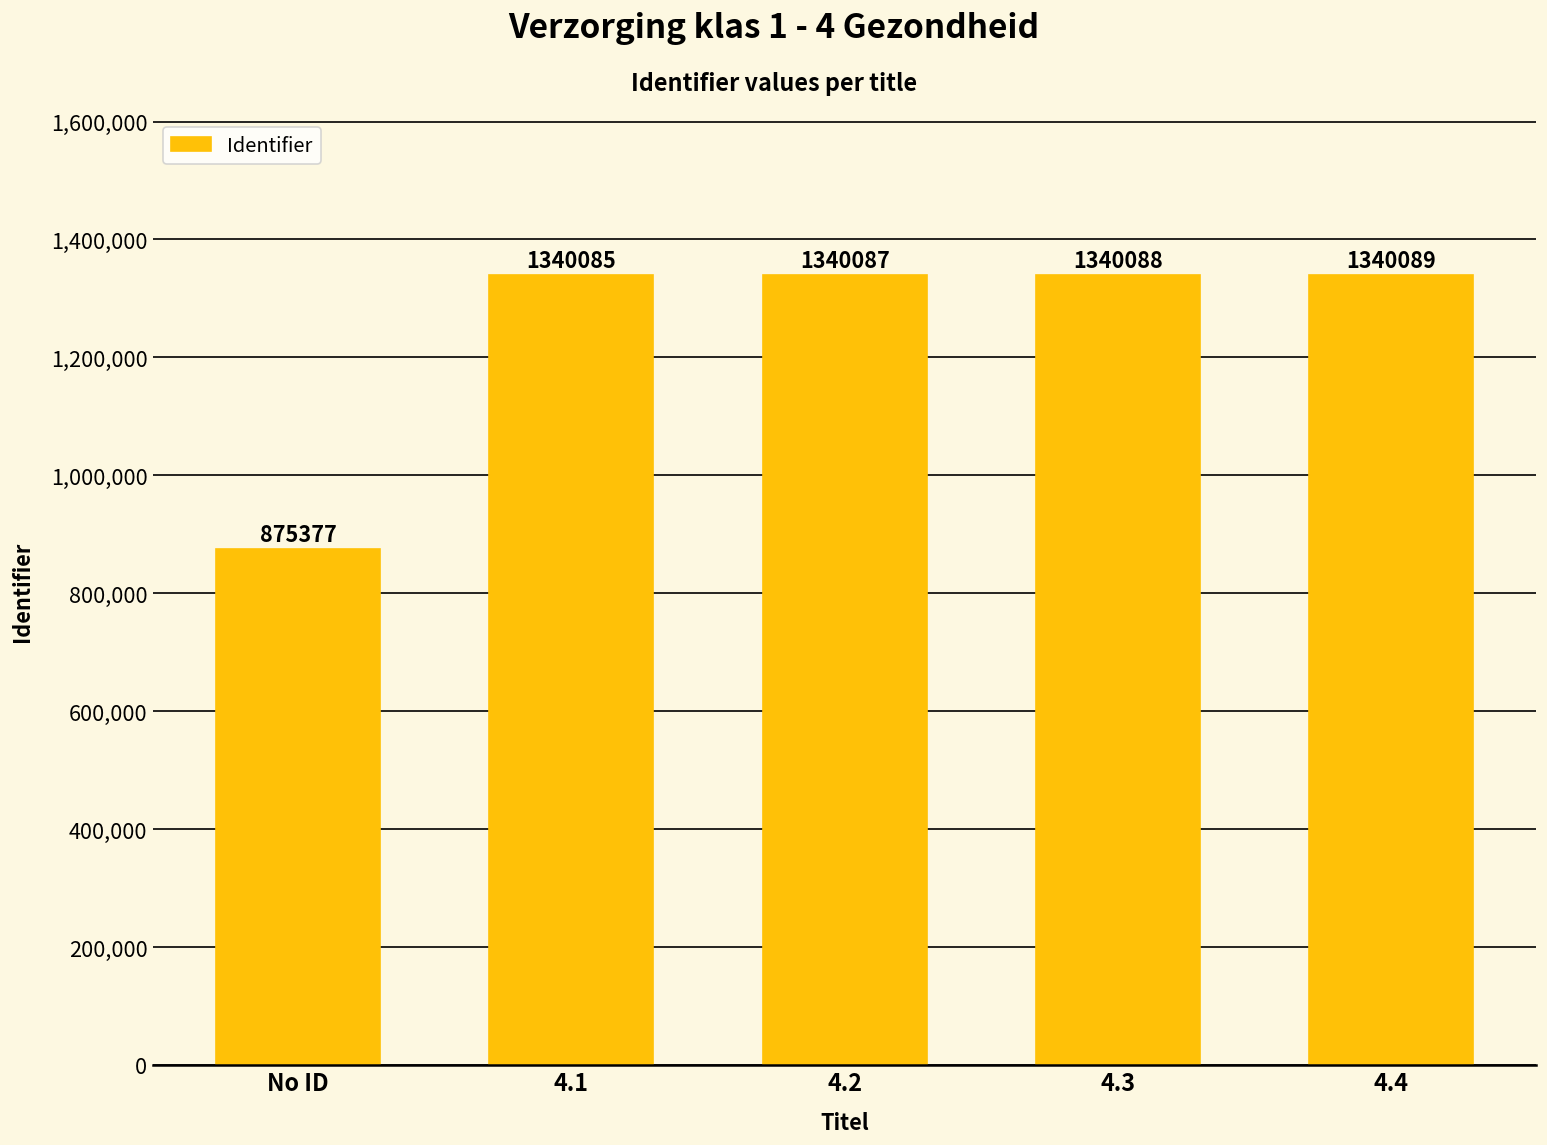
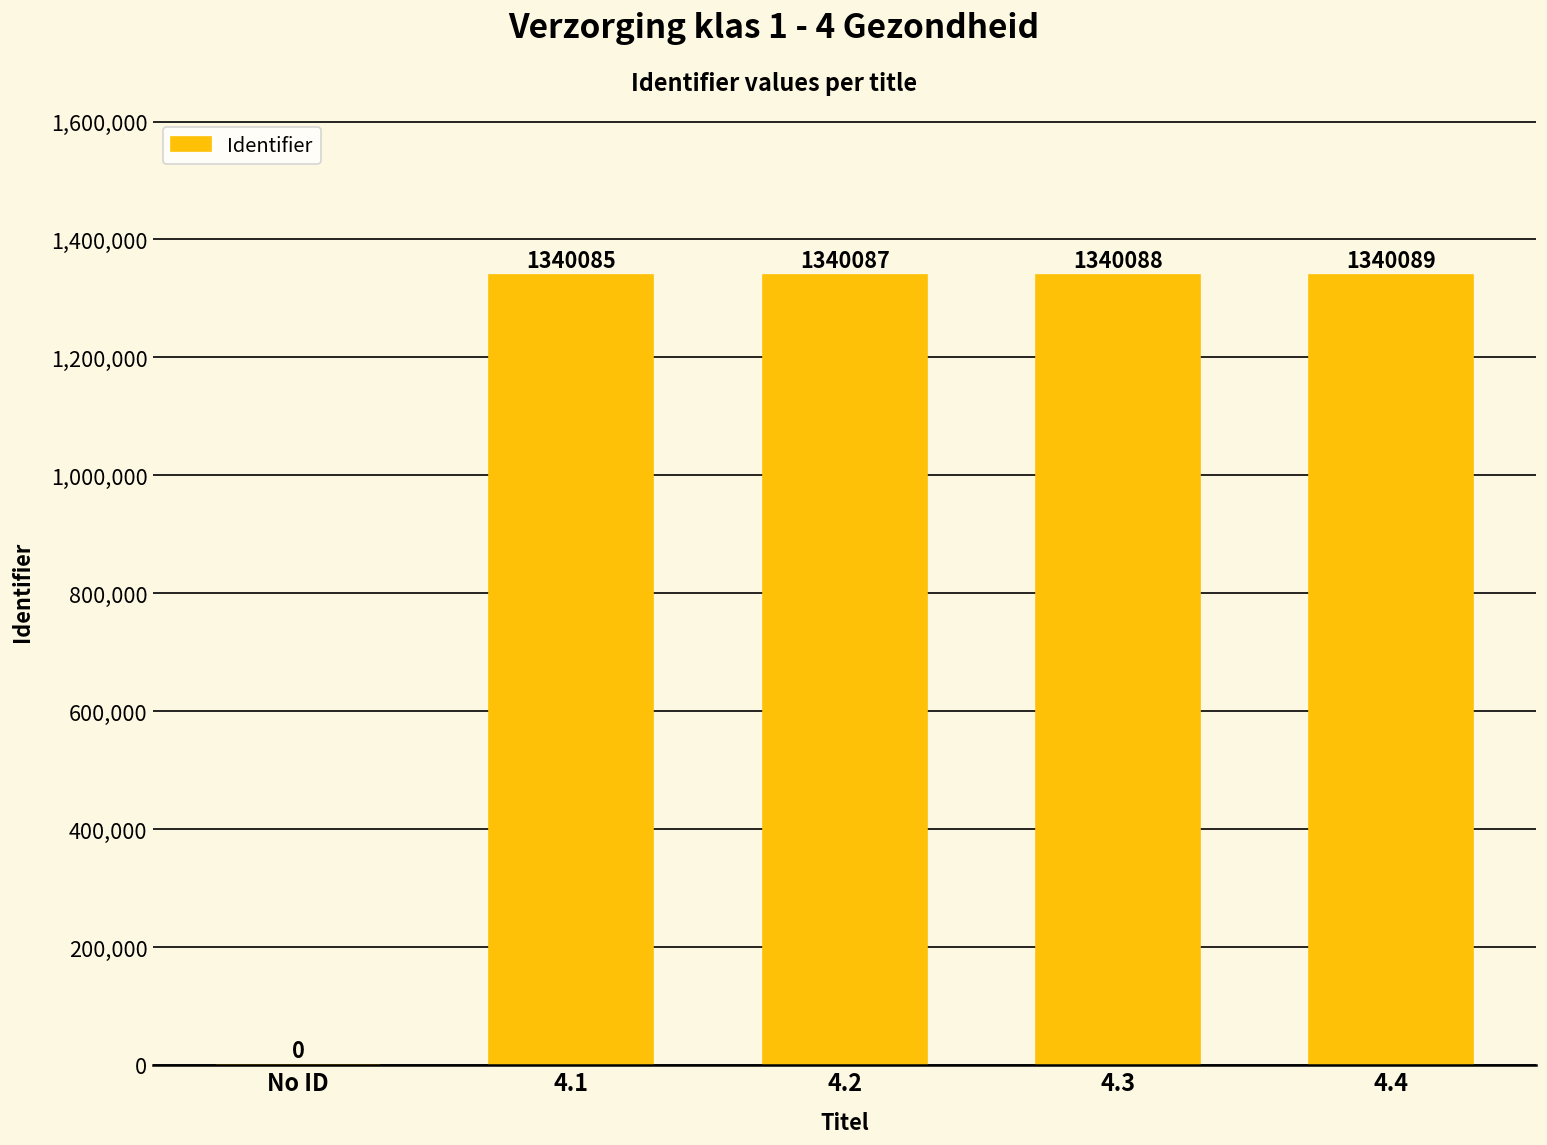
No ID: 875377 -> 0
